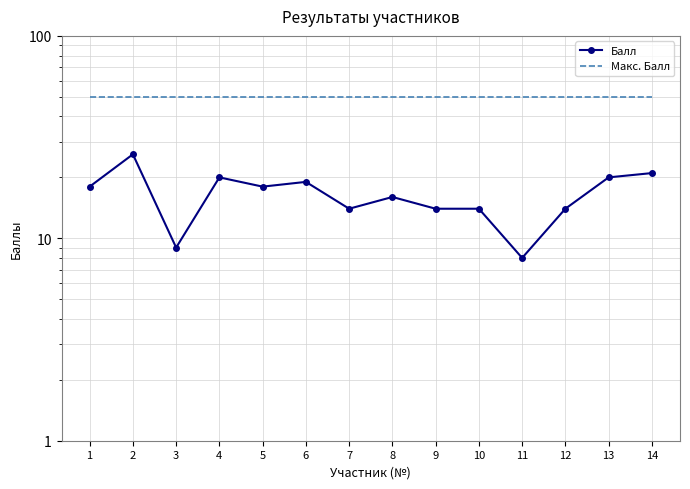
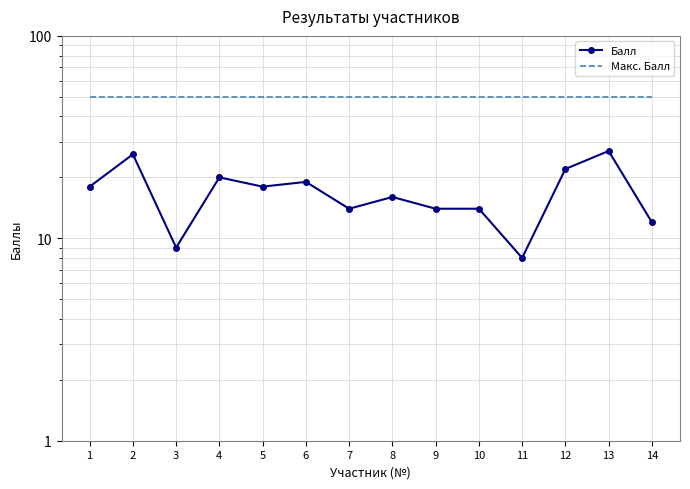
Балл, 12: 14 -> 22
Балл, 13: 20 -> 27
Балл, 14: 21 -> 12
